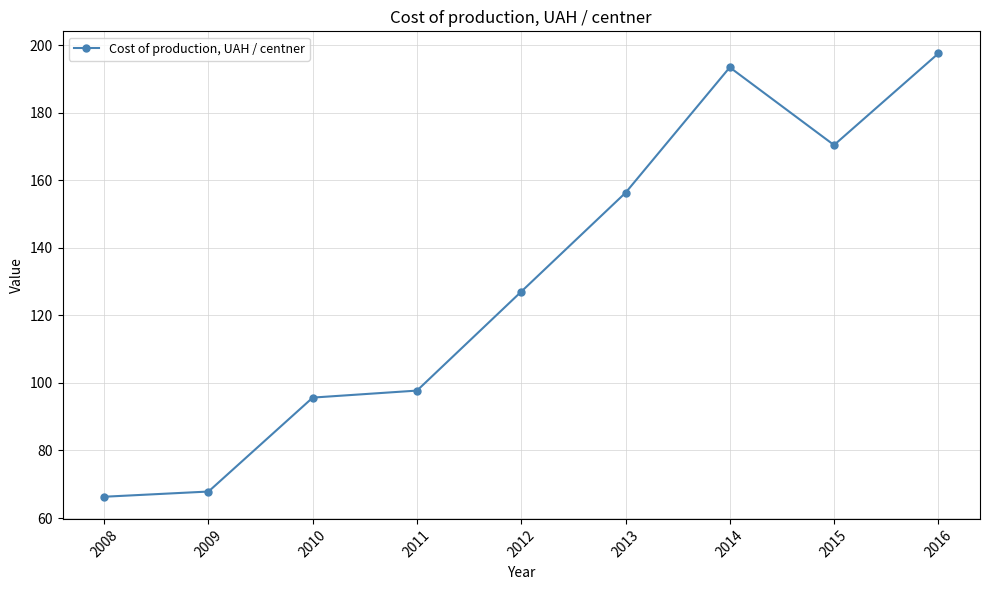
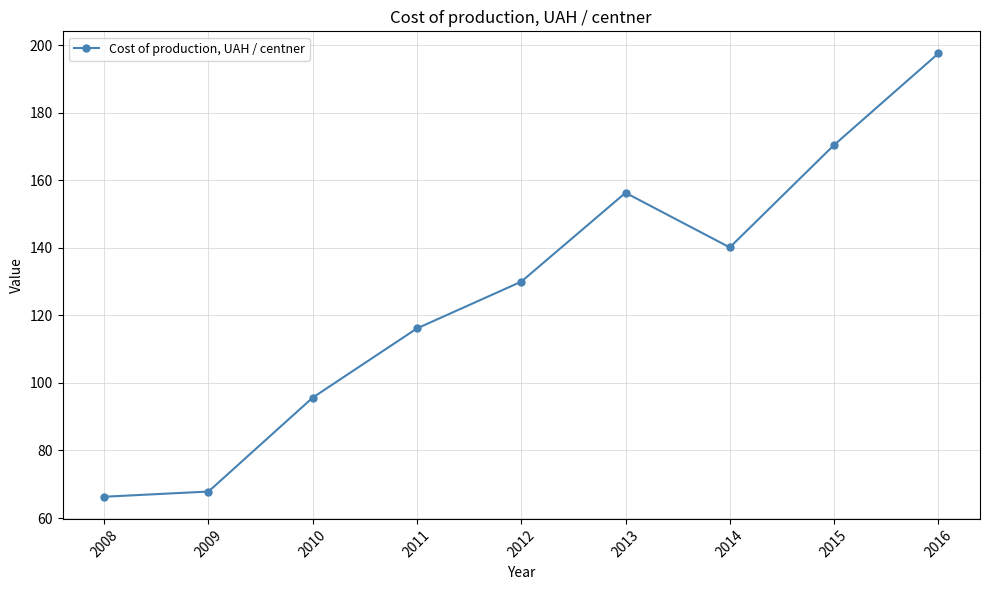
2011: 98 -> 116
2012: 127 -> 130
2014: 193 -> 140
